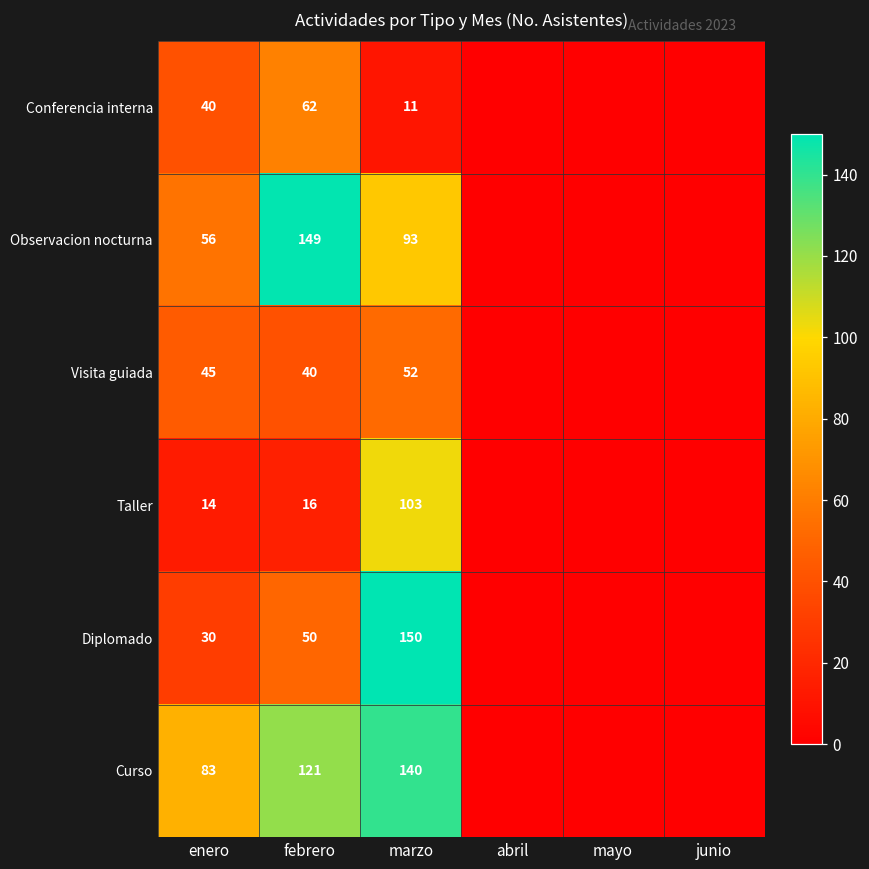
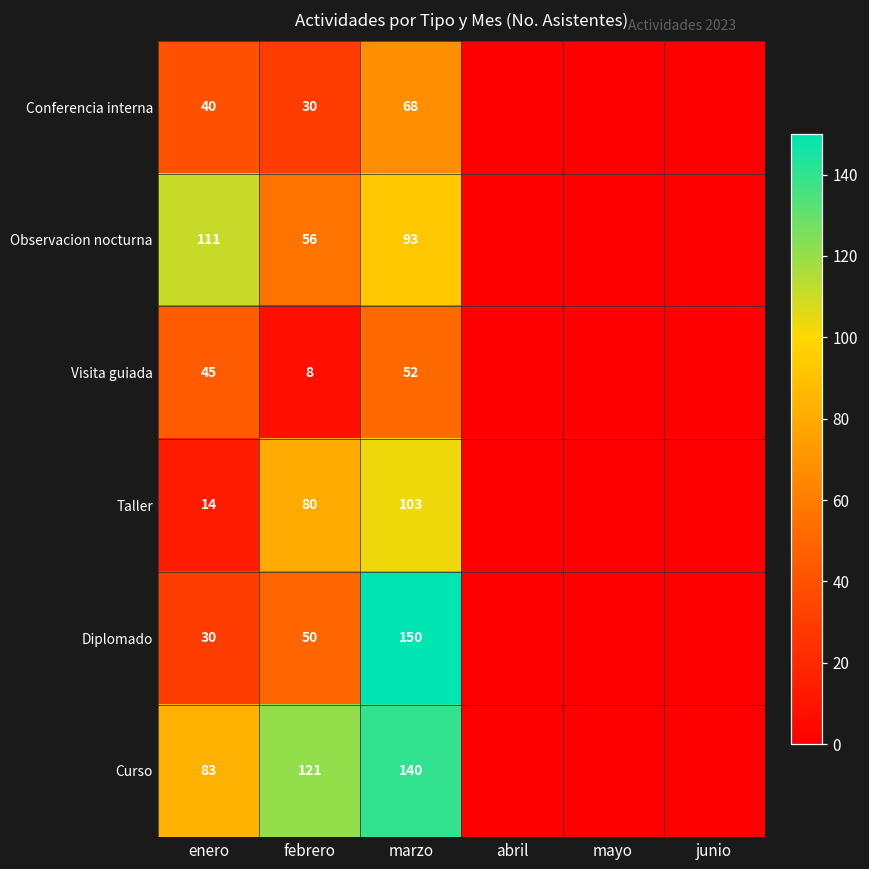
Conferencia interna, febrero: 62 -> 30
Conferencia interna, marzo: 11 -> 68
Observacion nocturna, enero: 56 -> 111
Observacion nocturna, febrero: 149 -> 56
Visita guiada, febrero: 40 -> 8
Taller, febrero: 16 -> 80
